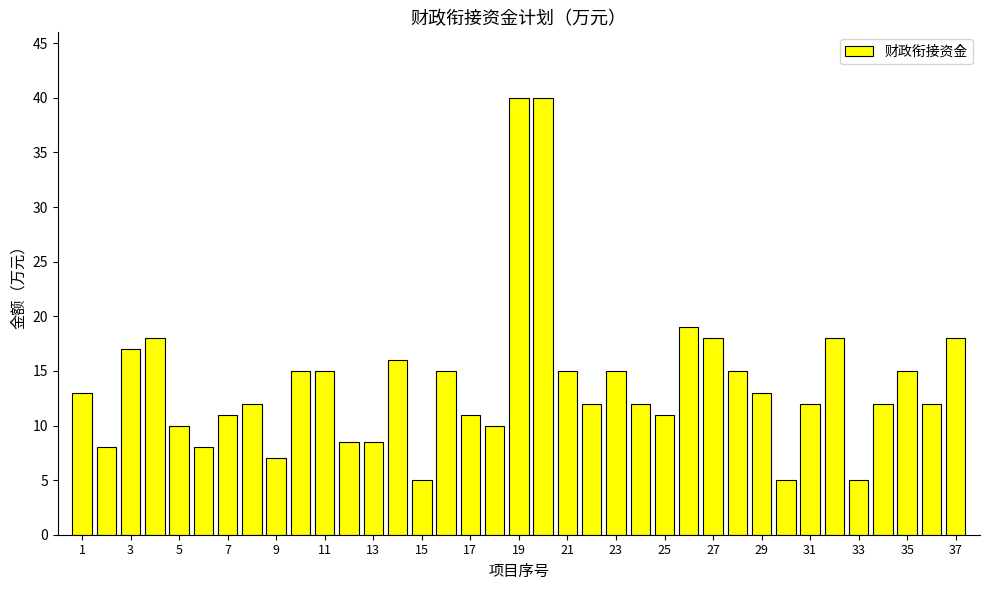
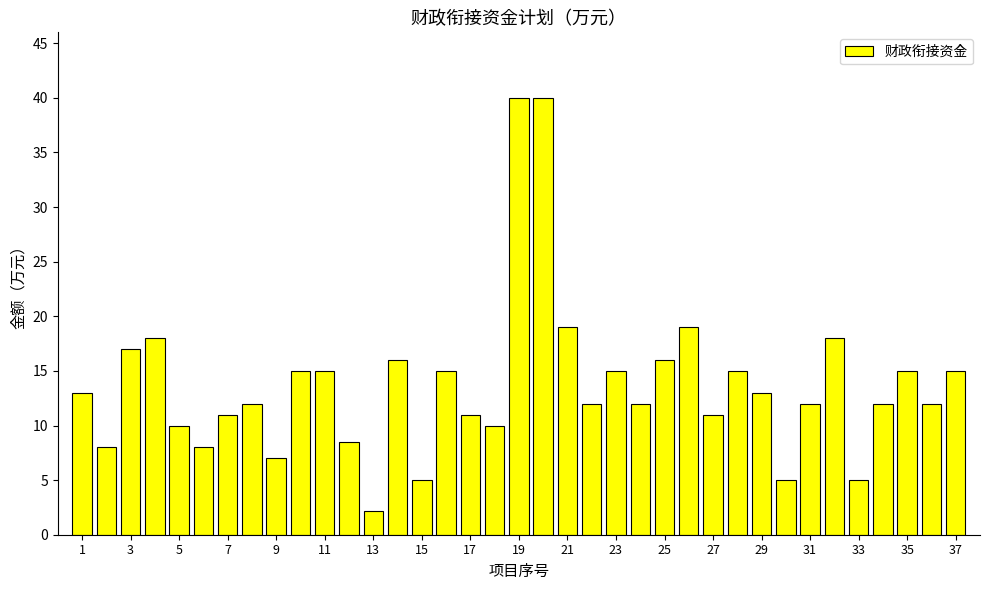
13: 8.5 -> 2.2
21: 15 -> 19
25: 11 -> 16
27: 18 -> 11
37: 18 -> 15
